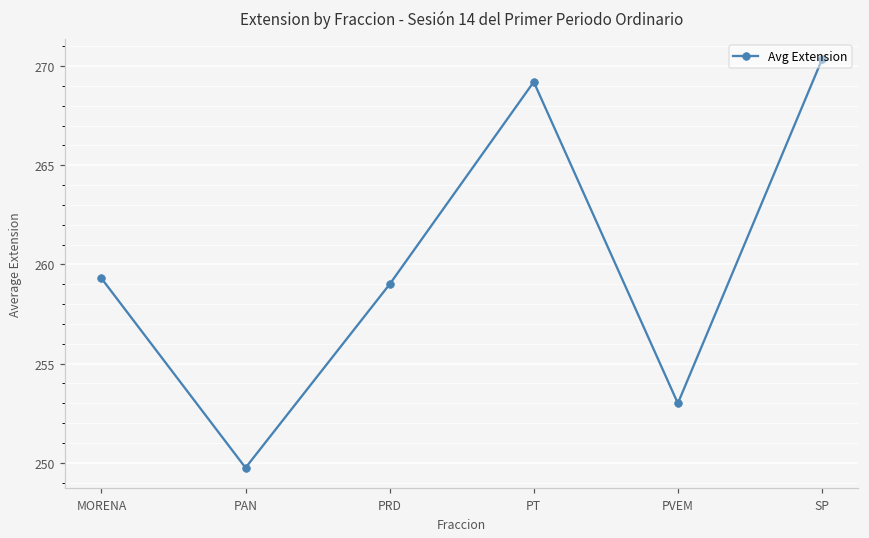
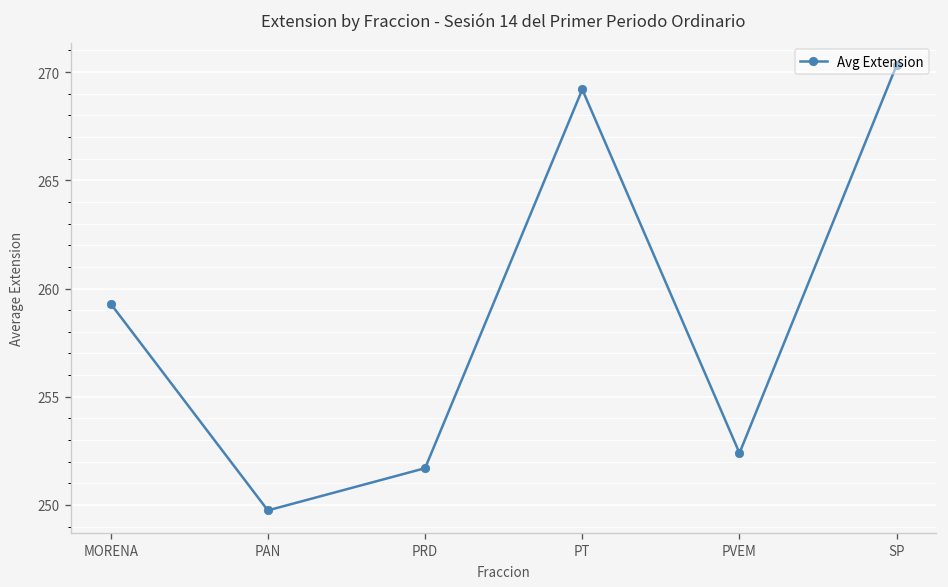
PRD: 259.0 -> 251.7
PVEM: 253.0 -> 252.4
